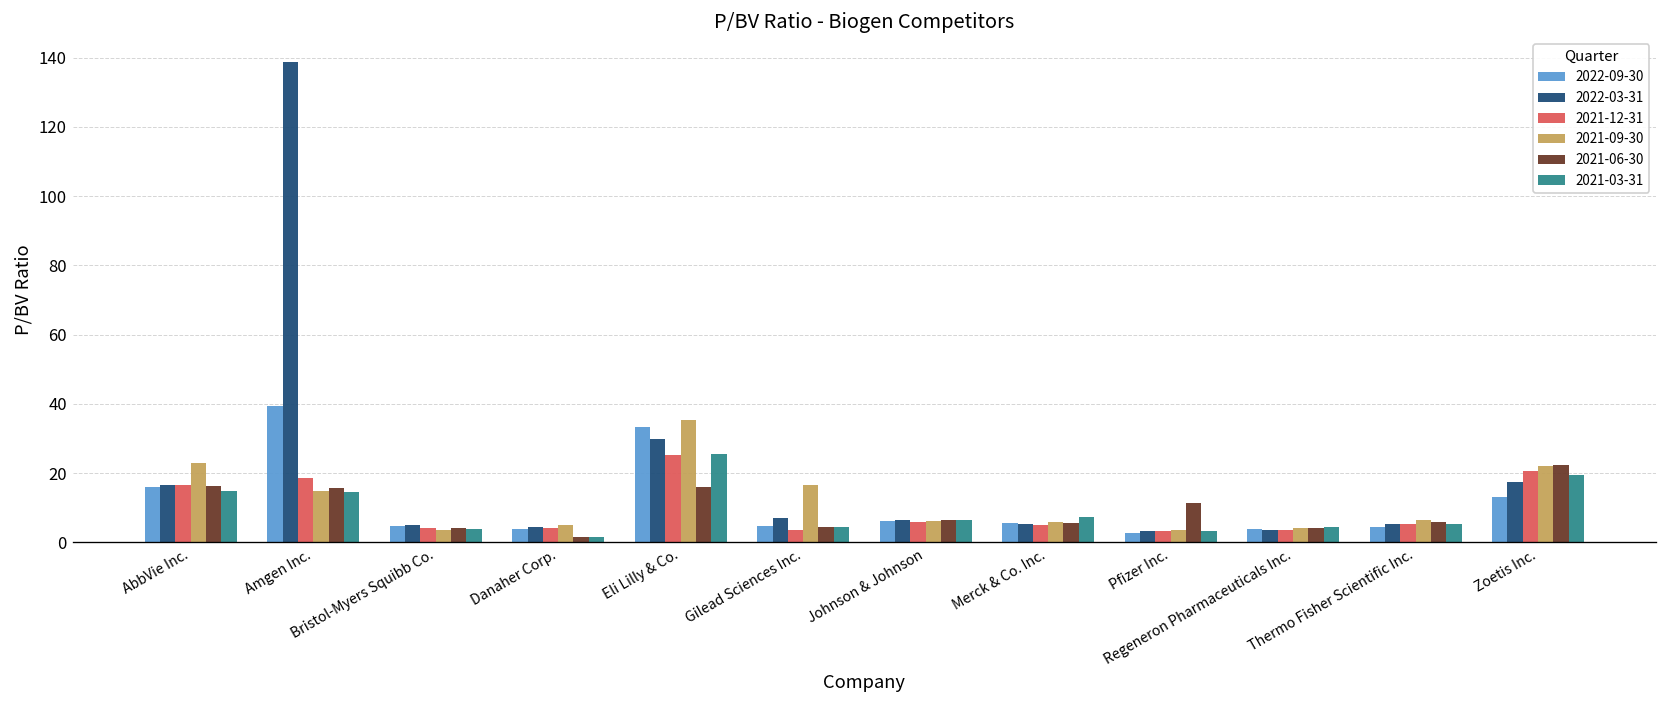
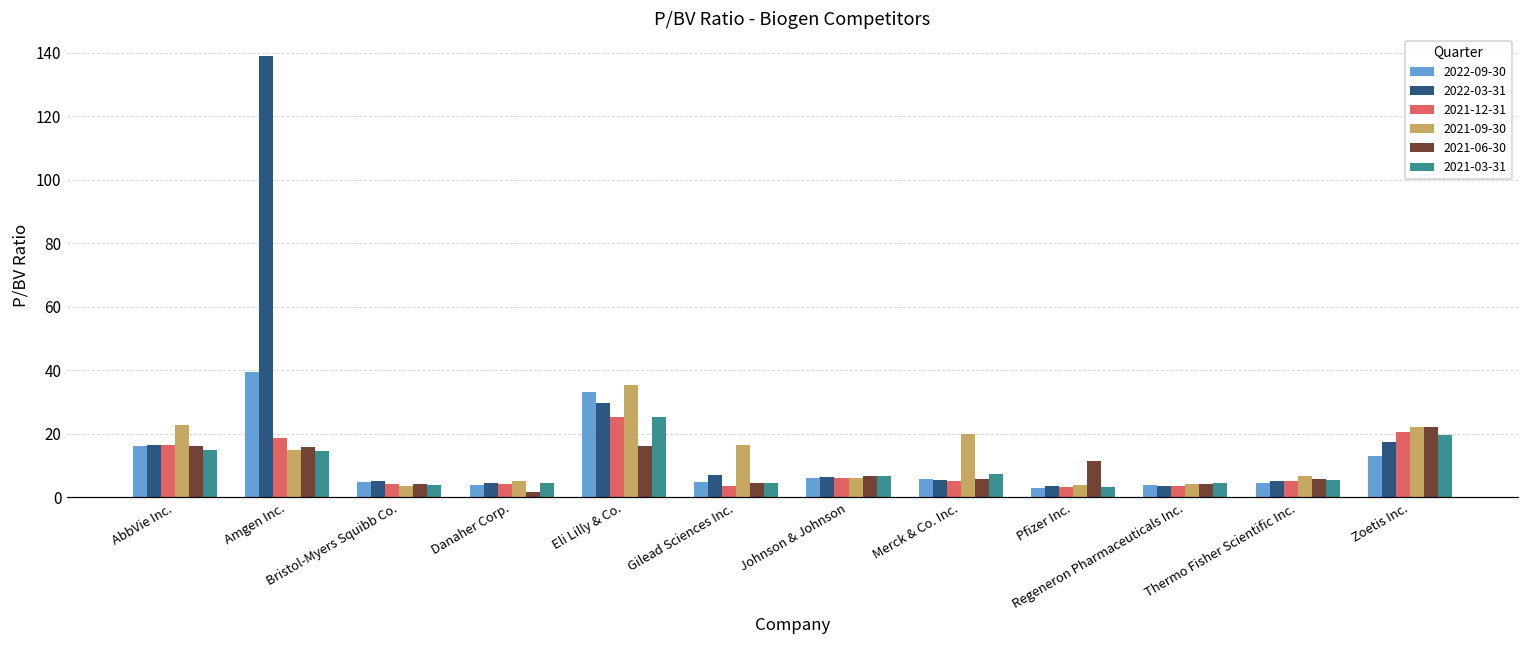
2021-03-31, Danaher Corp.: 2 -> 4
2021-09-30, Merck & Co. Inc.: 6 -> 20
